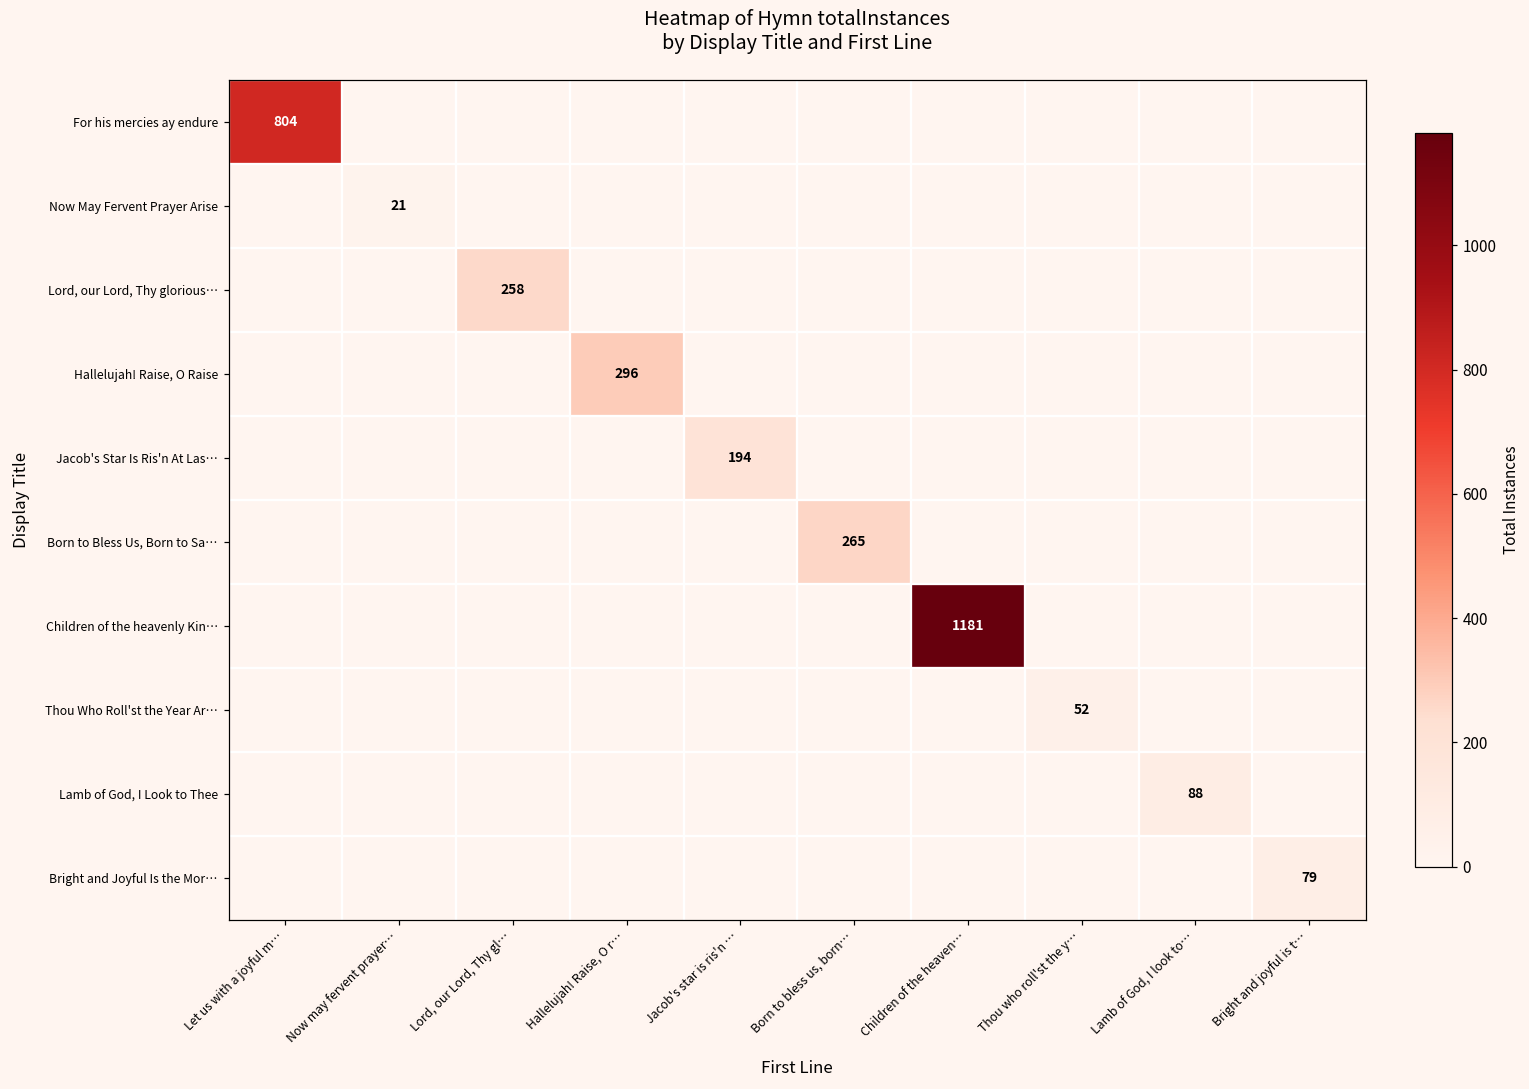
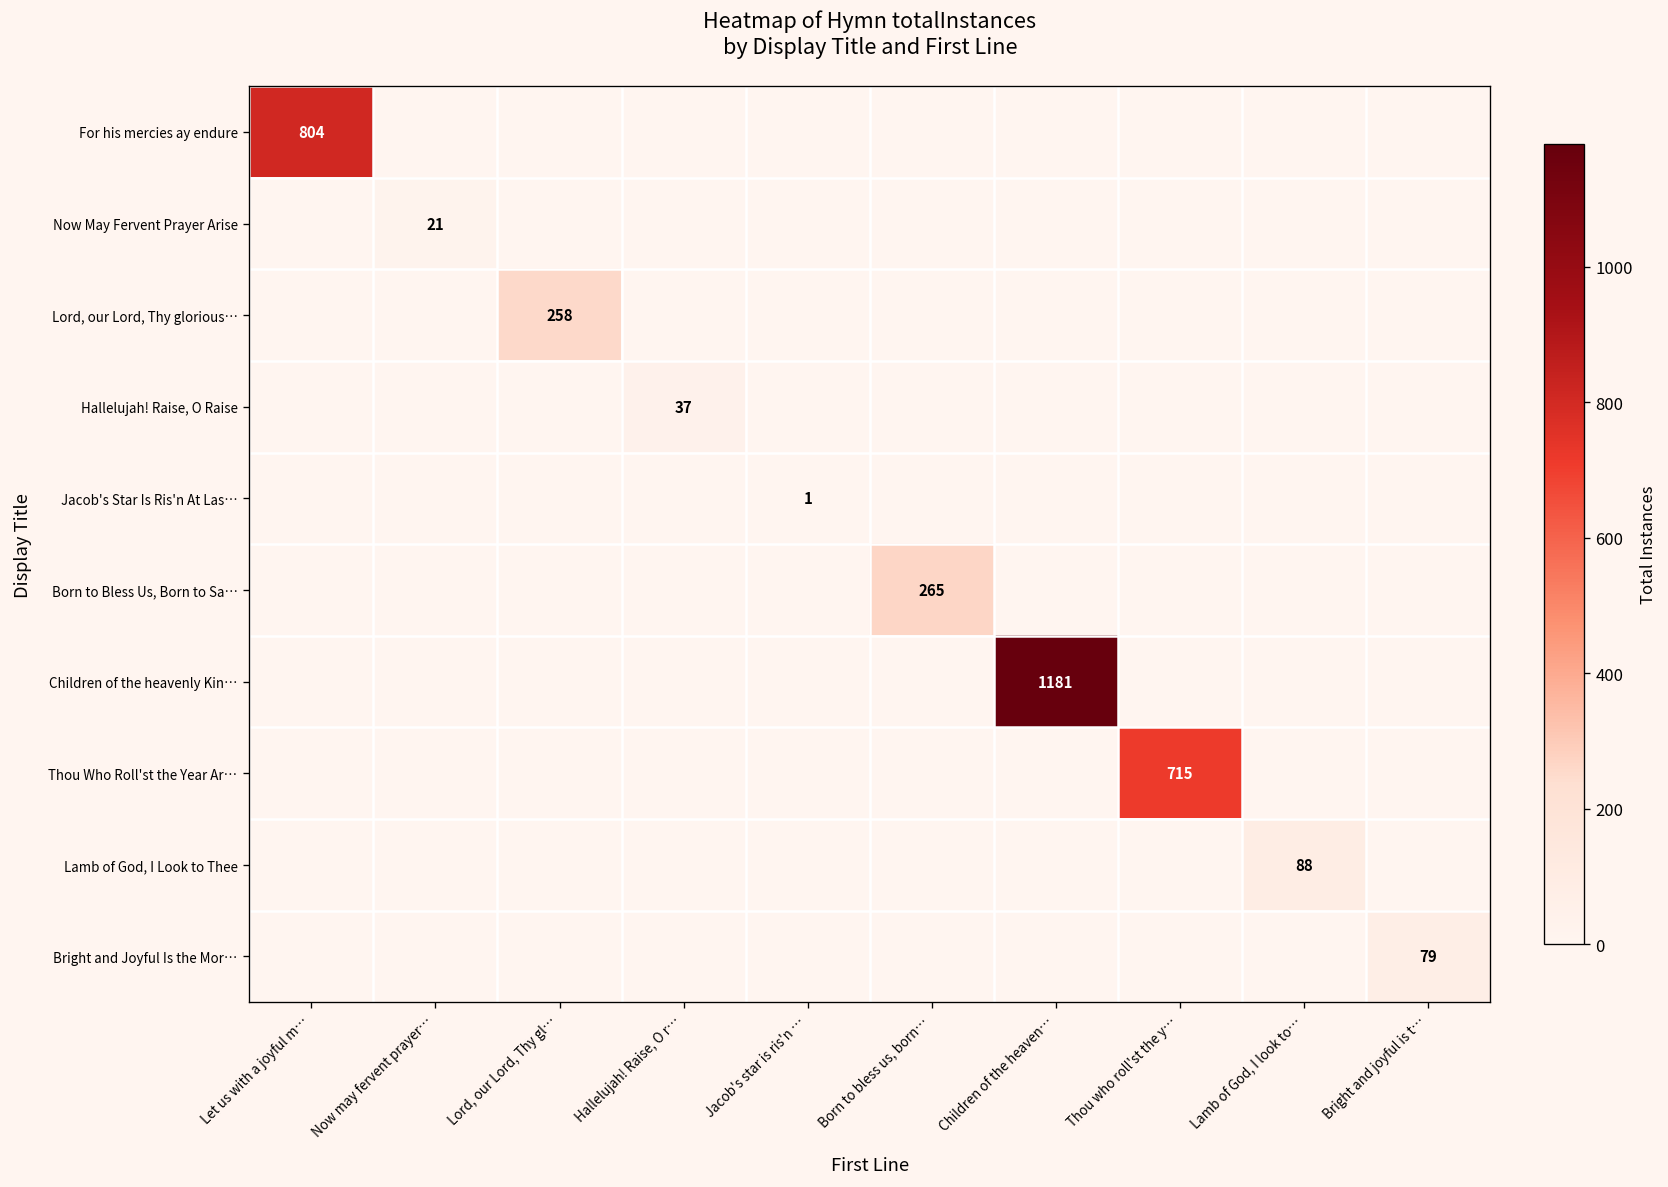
Hallelujah! Raise, O Raise, Hallelujah! Raise, O r…: 296 -> 37
Jacob's Star Is Ris'n At Las…, Jacob's star is ris'n …: 194 -> 1
Thou Who Roll'st the Year Ar…, Thou who roll'st the y…: 52 -> 715
